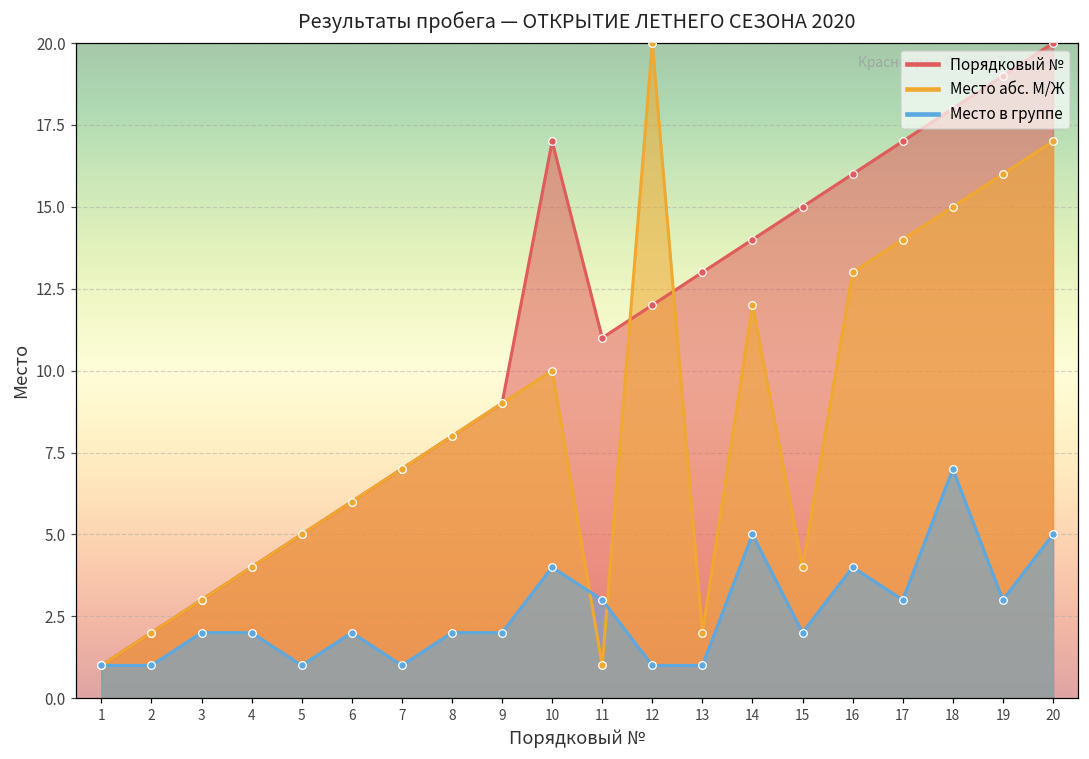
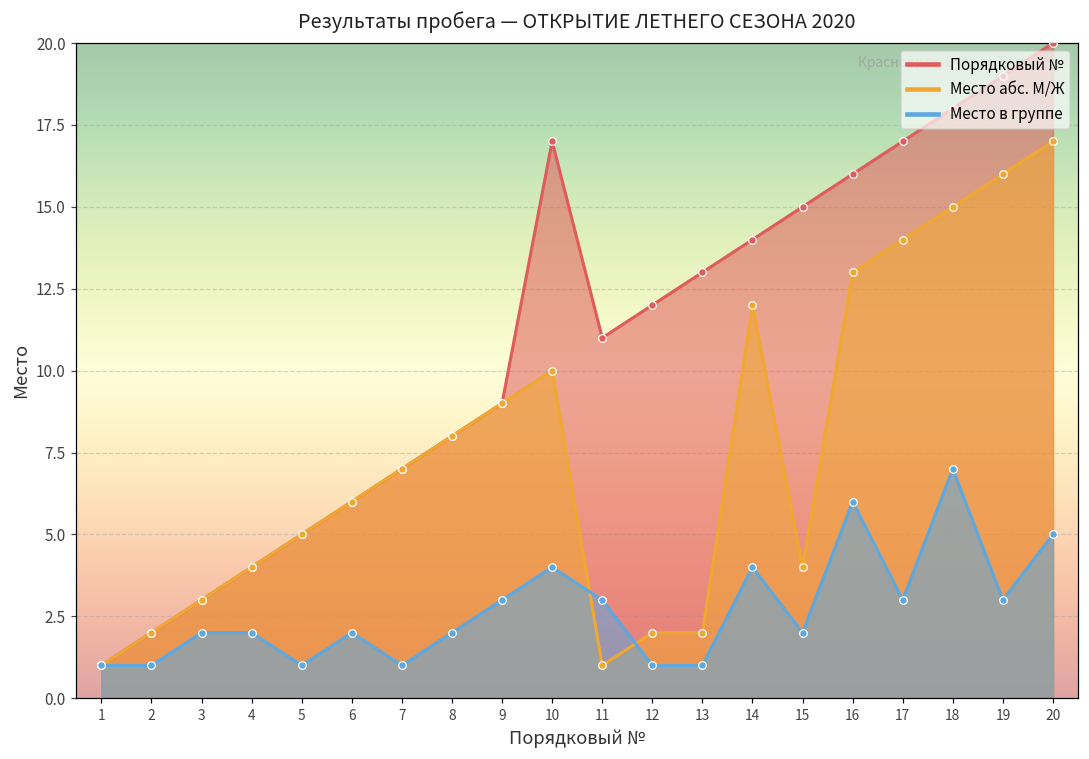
Место в группе, 9: 2 -> 3
Место абс. М/Ж, 12: 20 -> 2
Место в группе, 14: 5 -> 4
Место в группе, 16: 4 -> 6
